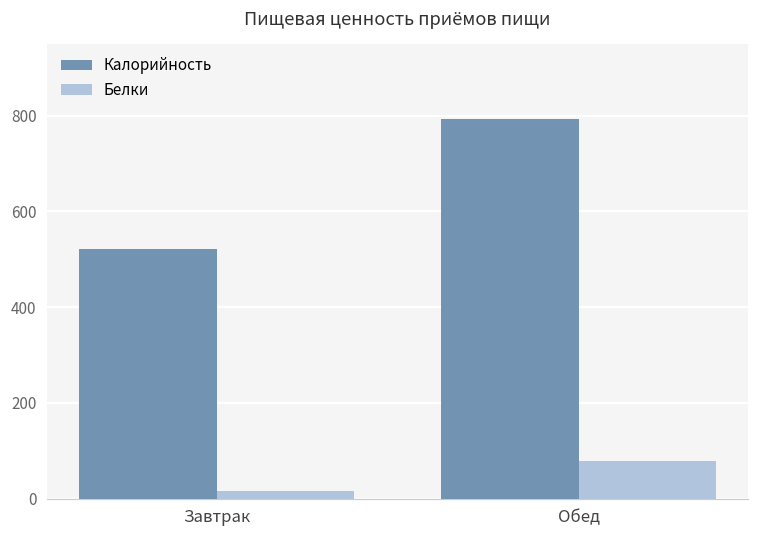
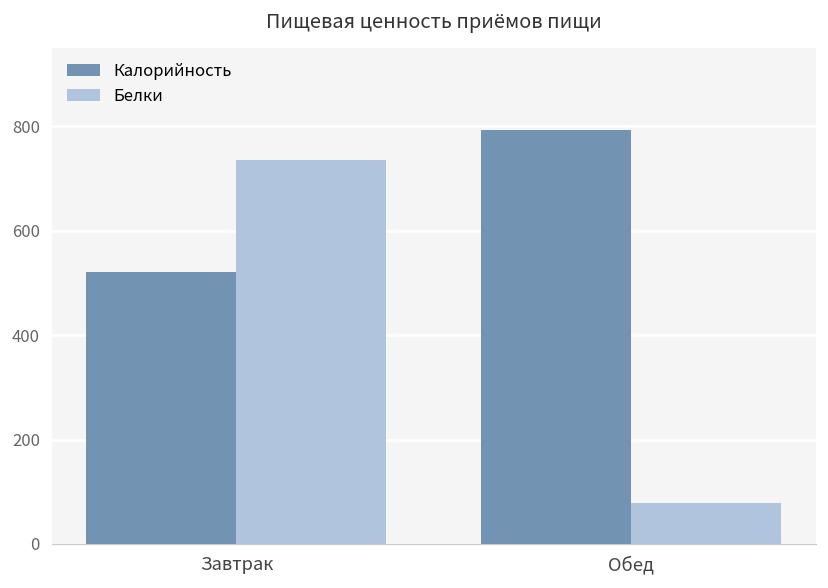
Белки, Завтрак: 20 -> 740
